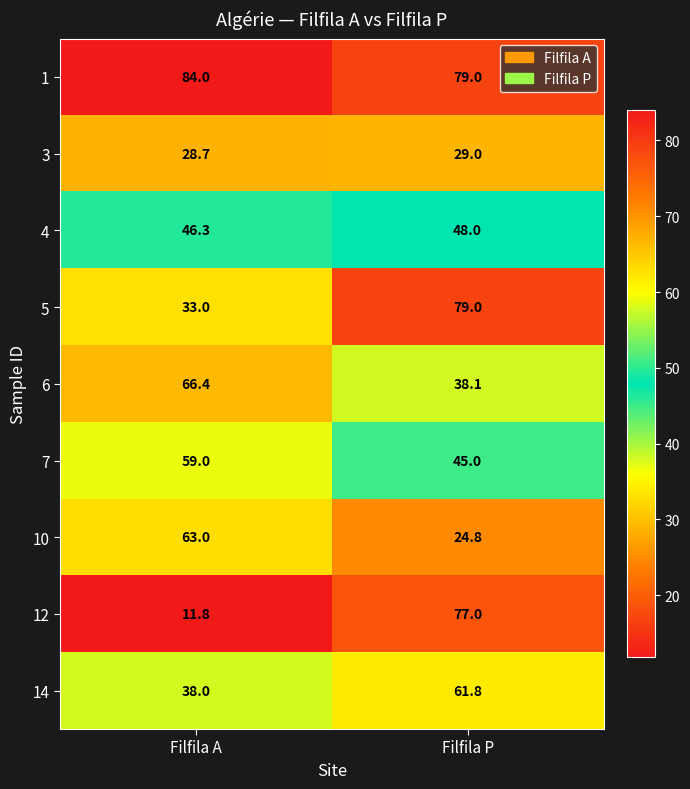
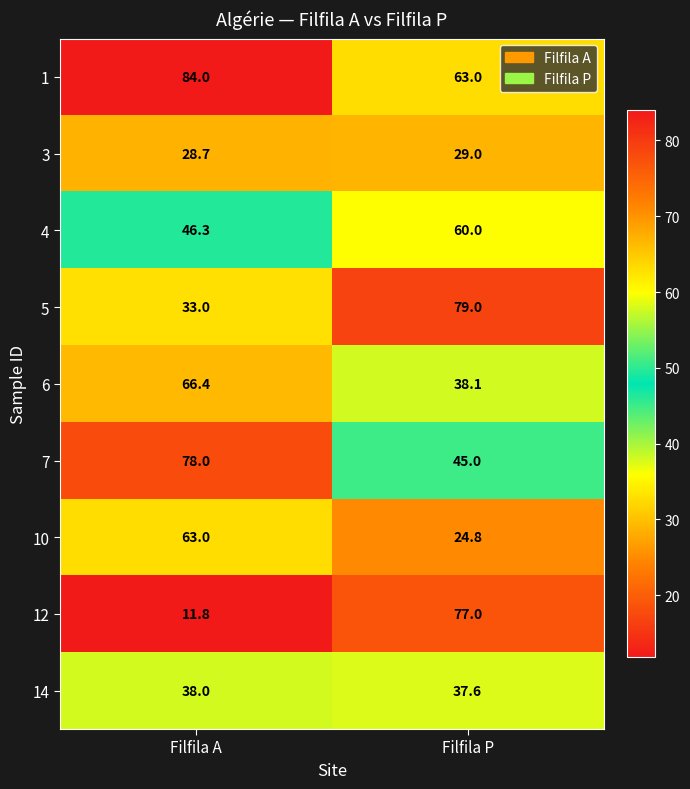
1, Filfila P: 79.0 -> 63.0
4, Filfila P: 48.0 -> 60.0
7, Filfila A: 59.0 -> 78.0
14, Filfila P: 61.8 -> 37.6
